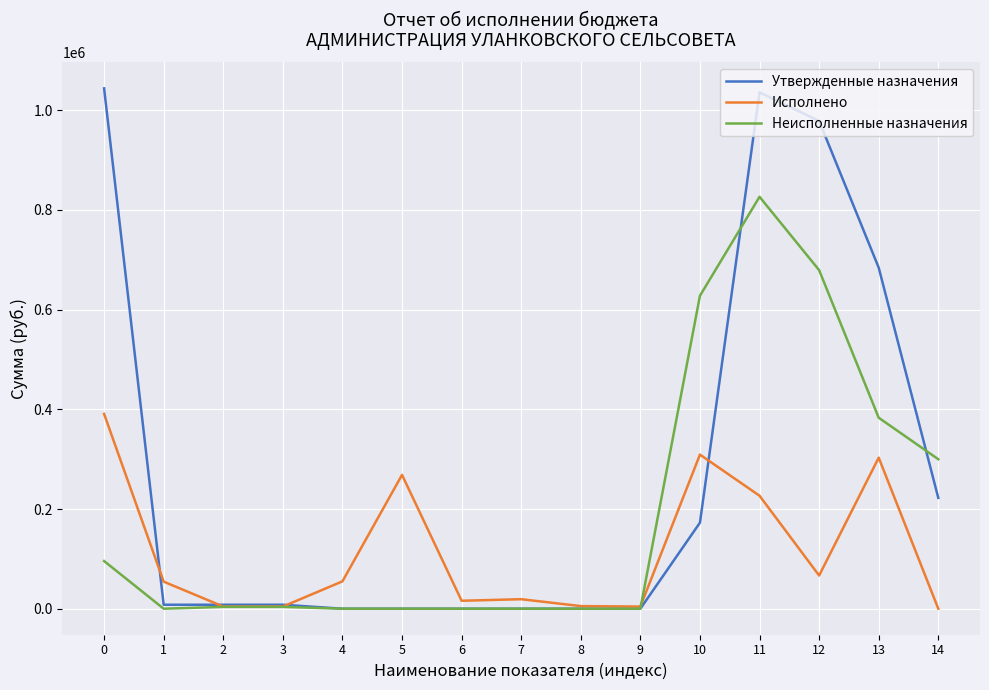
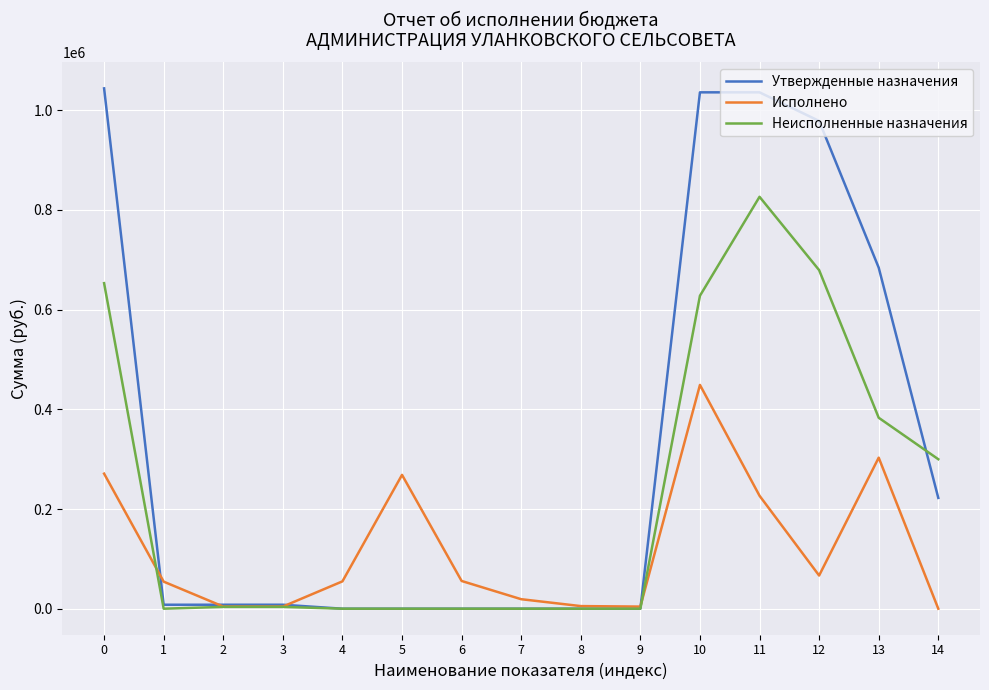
Исполнено, 0: 390000 -> 270000
Неисполненные назначения, 0: 100000 -> 650000
Исполнено, 6: 20000 -> 60000
Утвержденные назначения, 10: 170000 -> 1040000
Исполнено, 10: 310000 -> 450000
